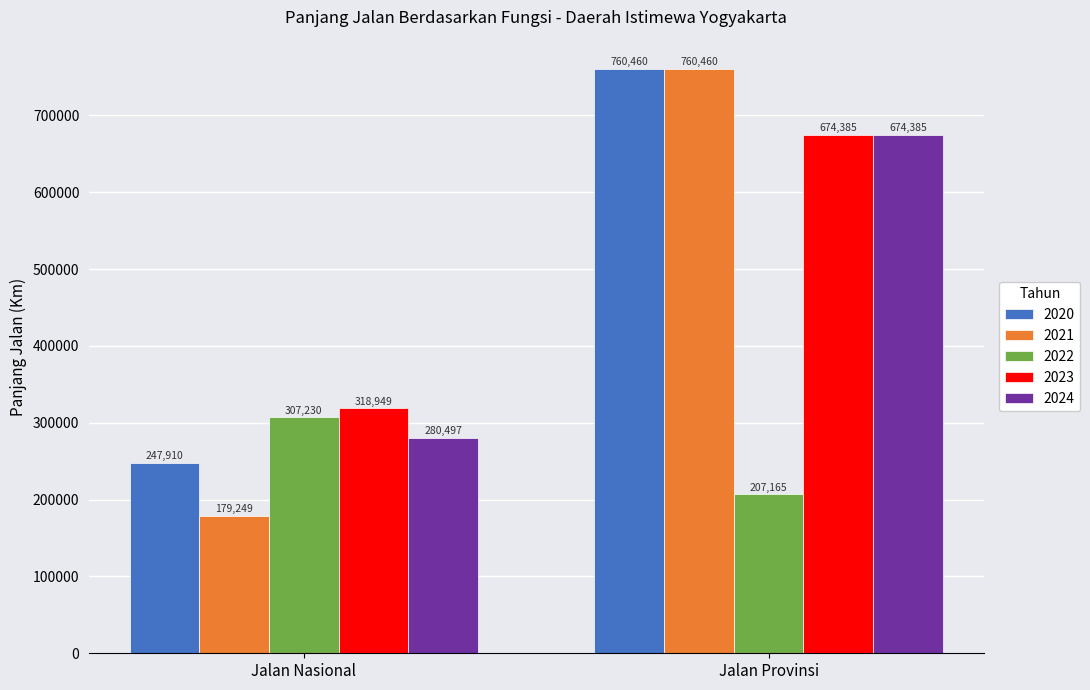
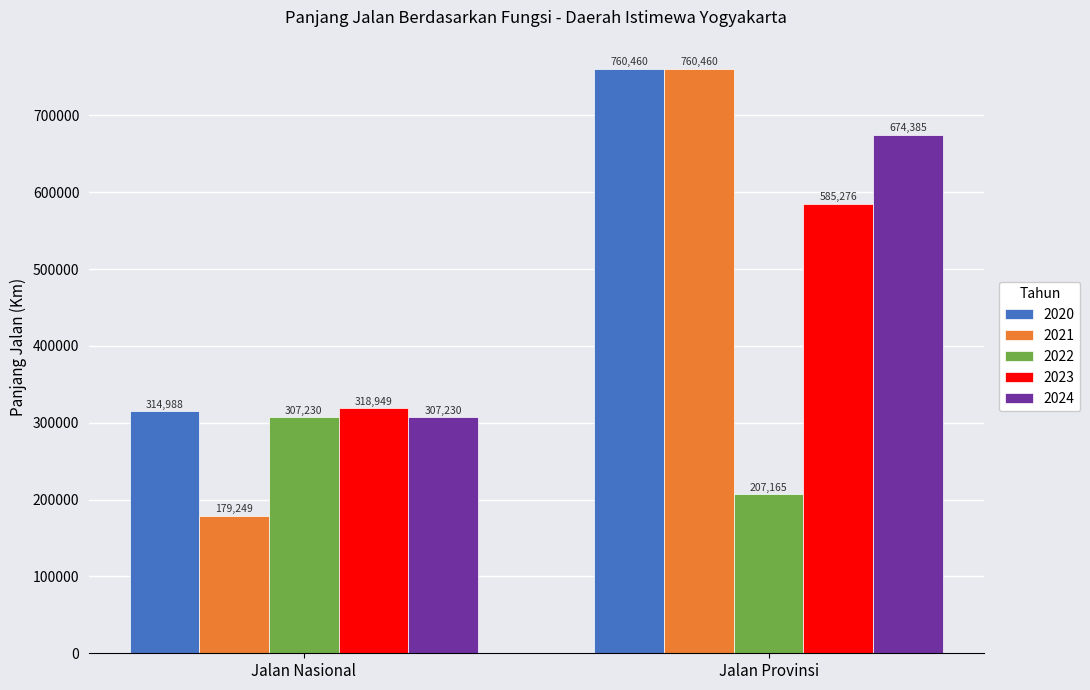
2020, Jalan Nasional: 247,910 -> 314,988
2024, Jalan Nasional: 280,497 -> 307,230
2023, Jalan Provinsi: 674,385 -> 585,276
